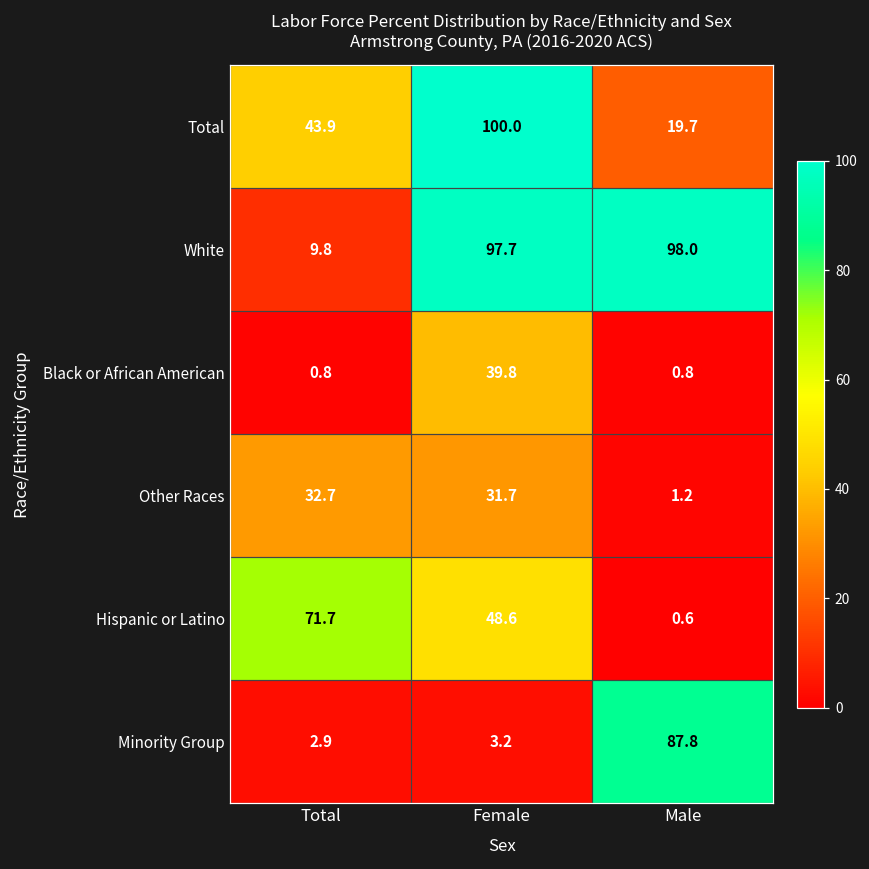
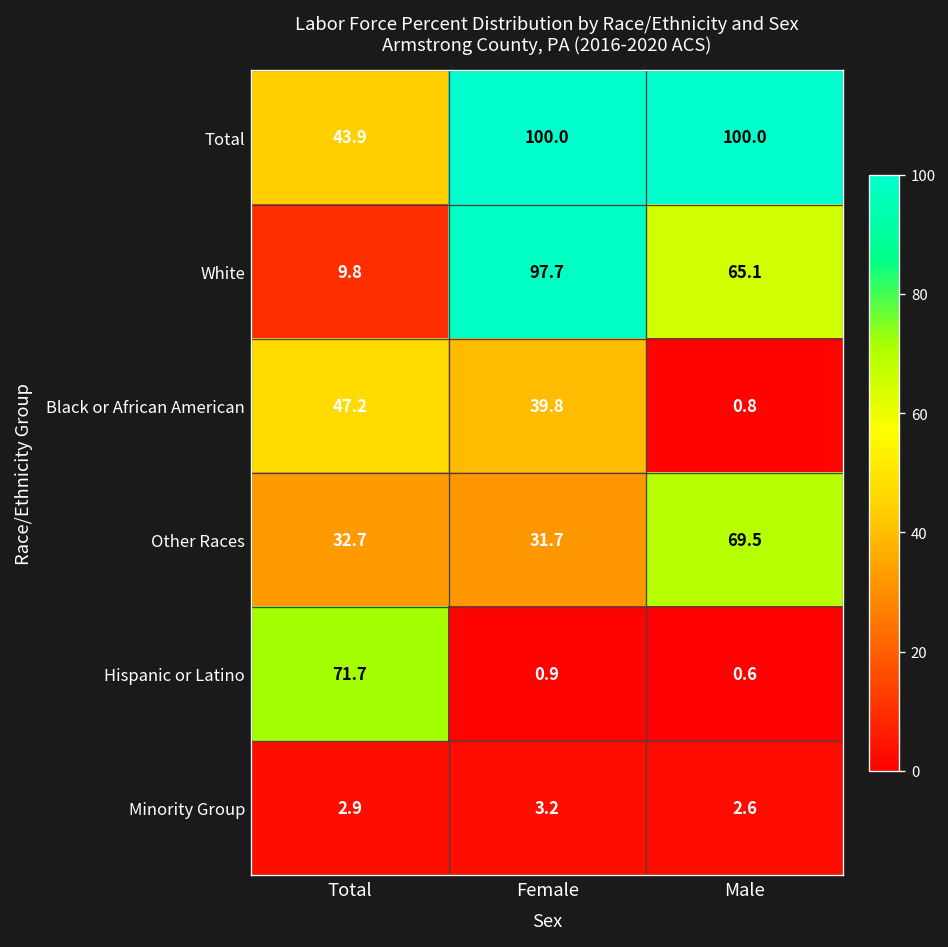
Total, Male: 19.7 -> 100.0
White, Male: 98.0 -> 65.1
Black or African American, Total: 0.8 -> 47.2
Other Races, Male: 1.2 -> 69.5
Hispanic or Latino, Female: 48.6 -> 0.9
Minority Group, Male: 87.8 -> 2.6
